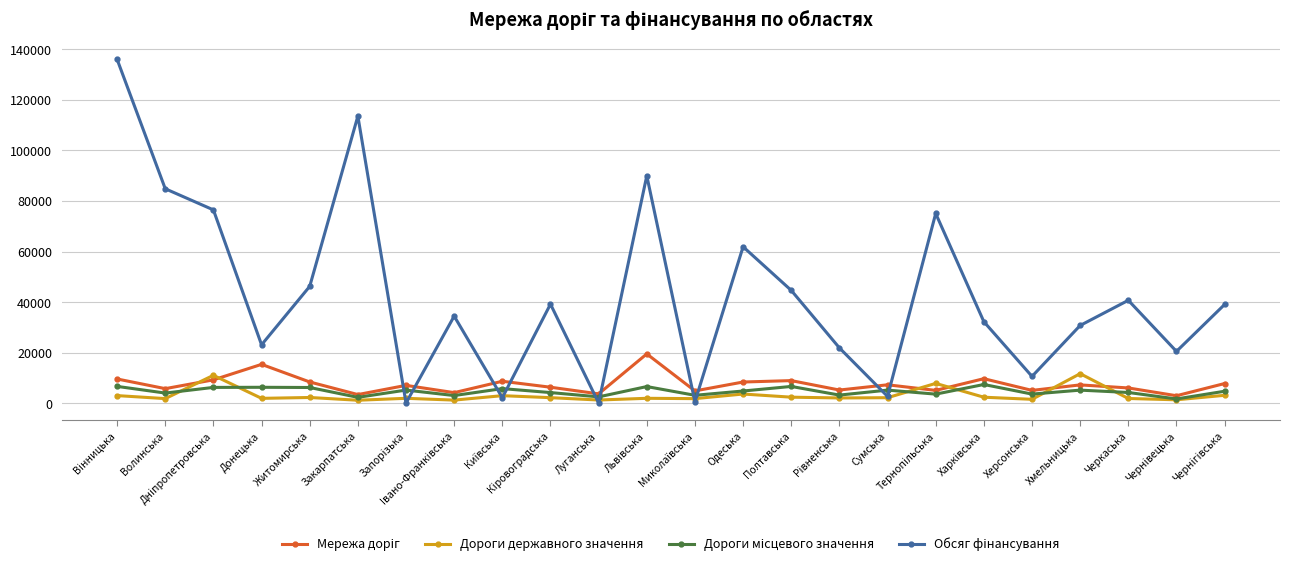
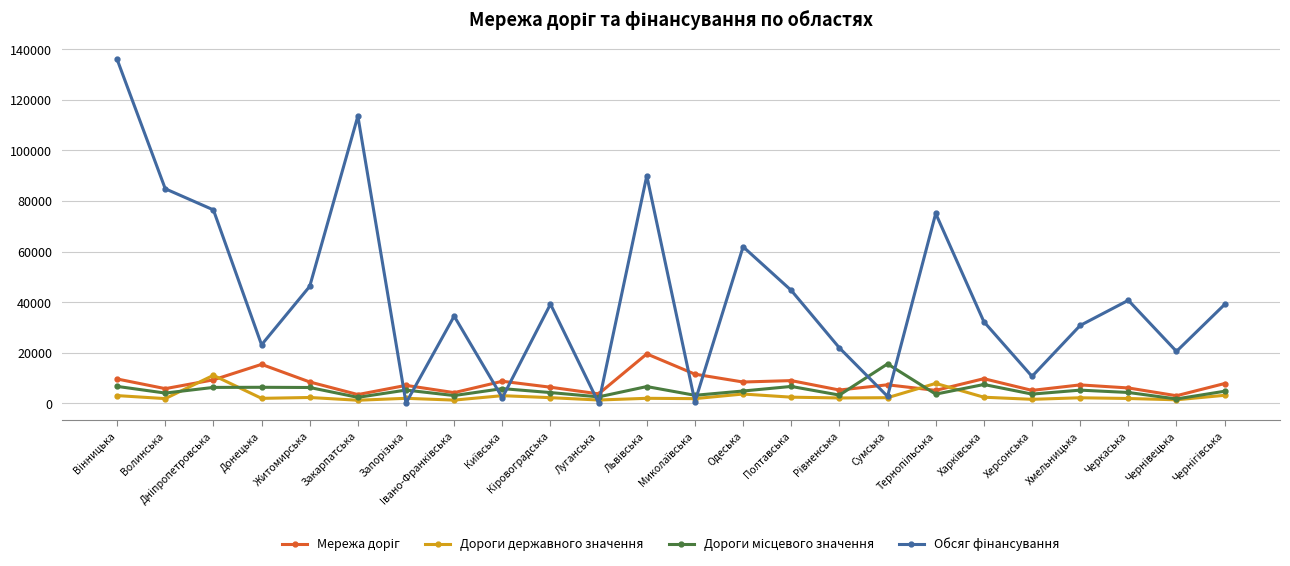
Мережа доріг, Миколаївська: 5000 -> 11000
Дороги місцевого значення, Сумська: 5000 -> 15000
Дороги державного значення, Хмельницька: 12000 -> 2000
